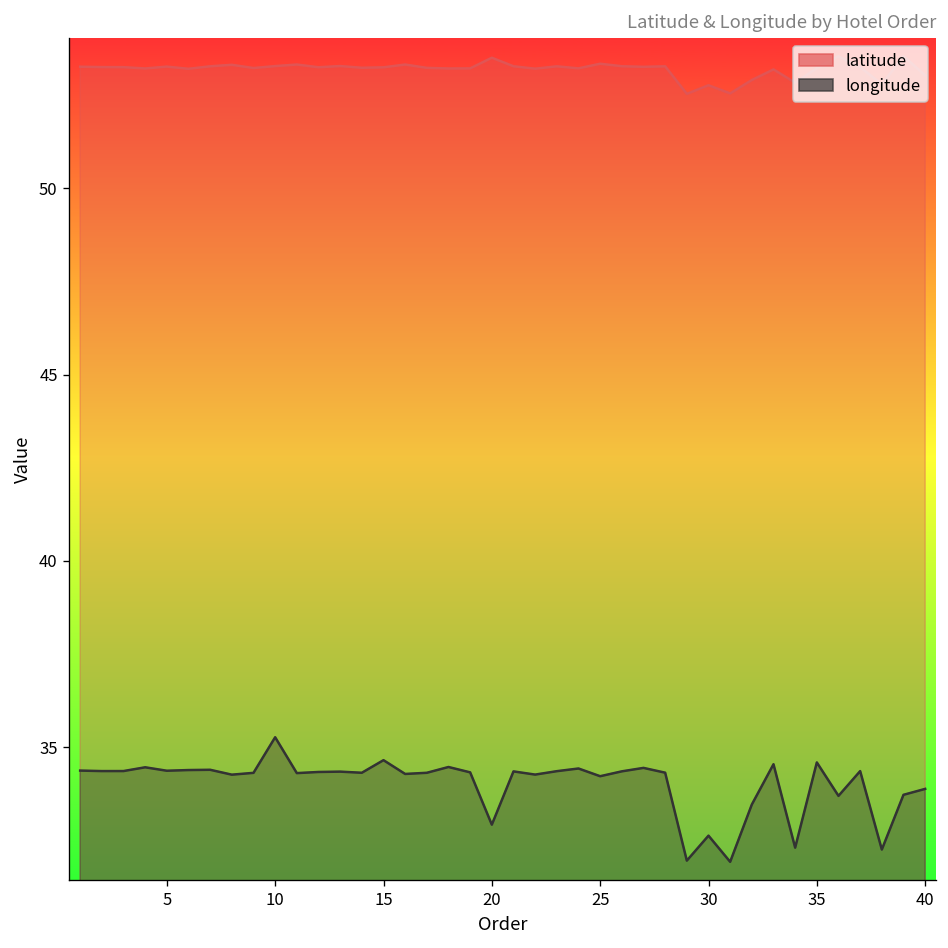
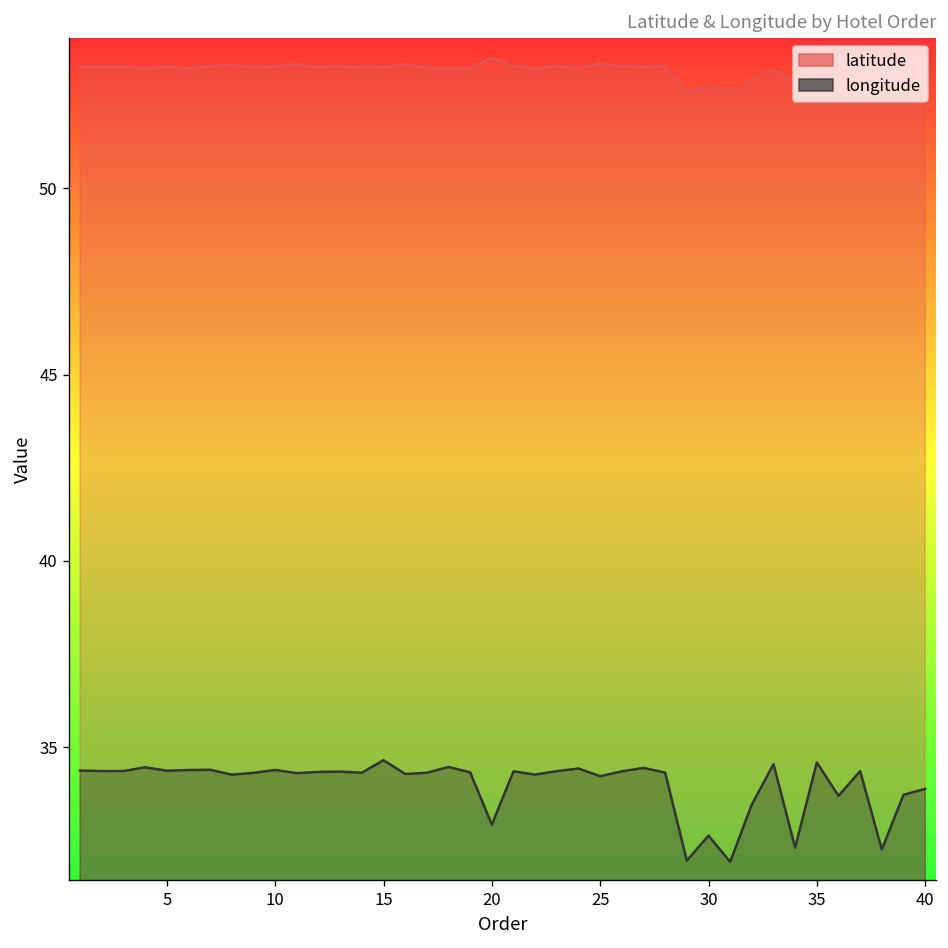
longitude, 10: 35.3 -> 34.4
